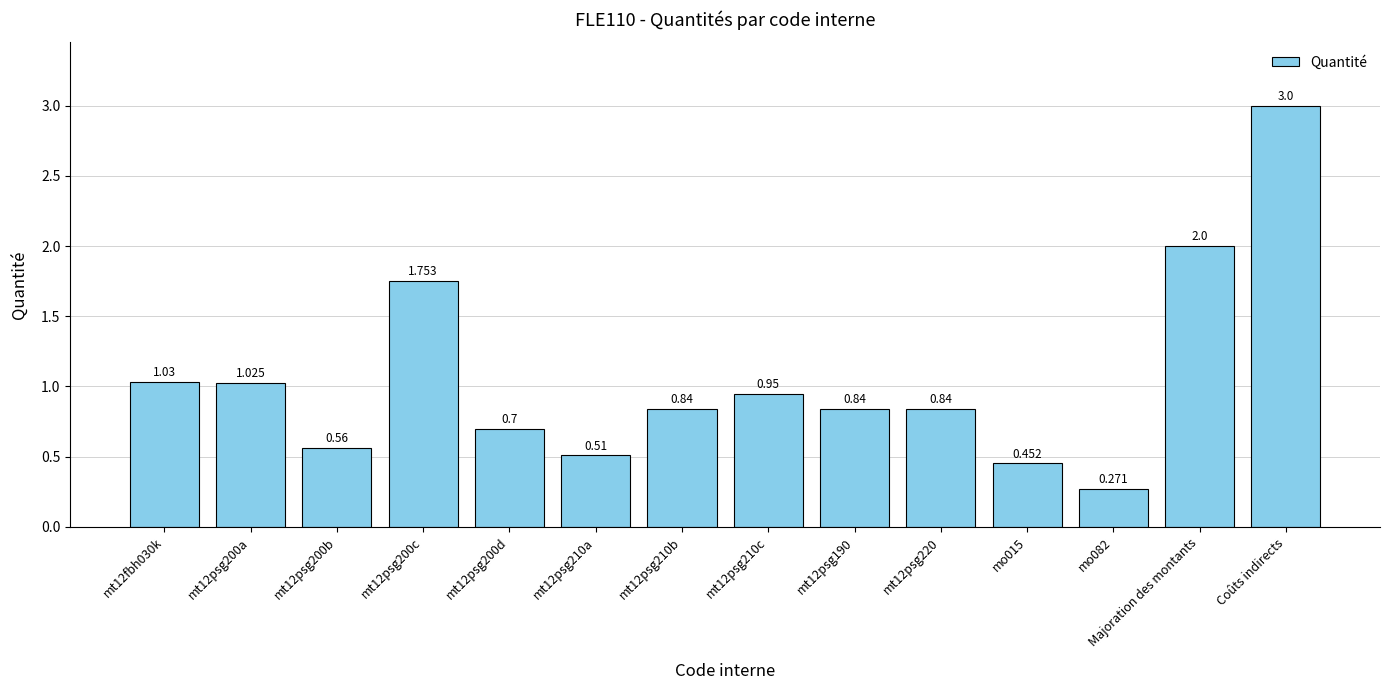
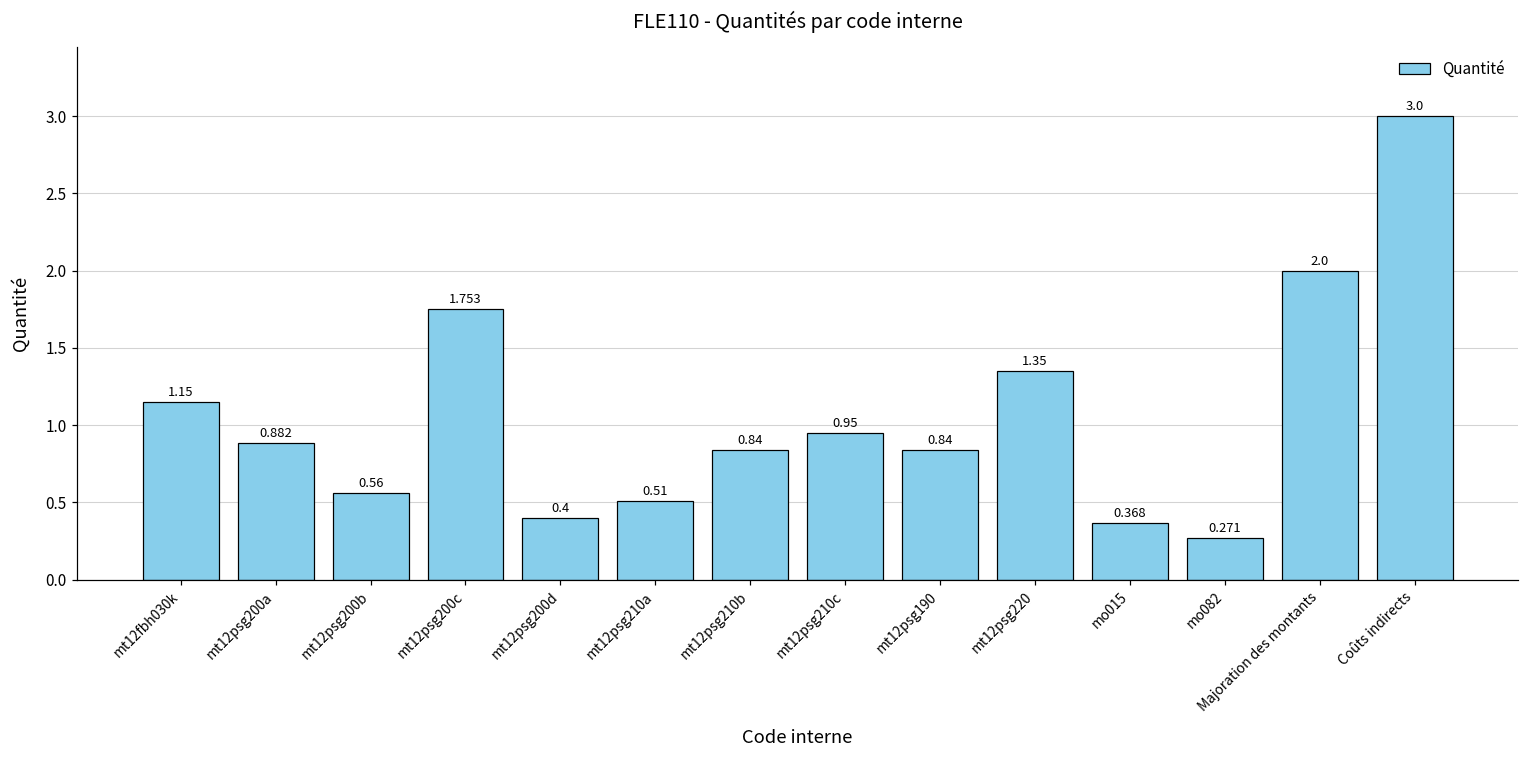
mt12fbh030k: 1.03 -> 1.15
mt12psg200a: 1.025 -> 0.882
mt12psg200d: 0.7 -> 0.4
mt12psg220: 0.84 -> 1.35
mo015: 0.452 -> 0.368
